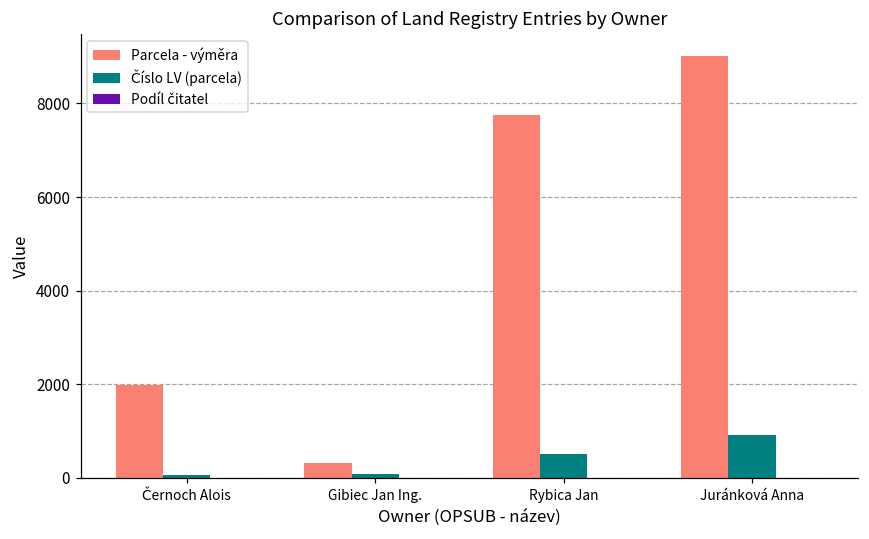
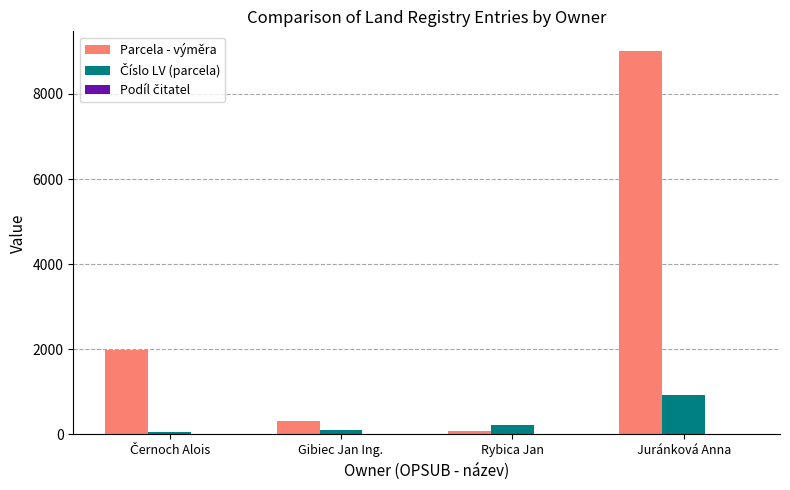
Parcela - výměra, Rybica Jan: 7700 -> 100
Číslo LV (parcela), Rybica Jan: 500 -> 200
